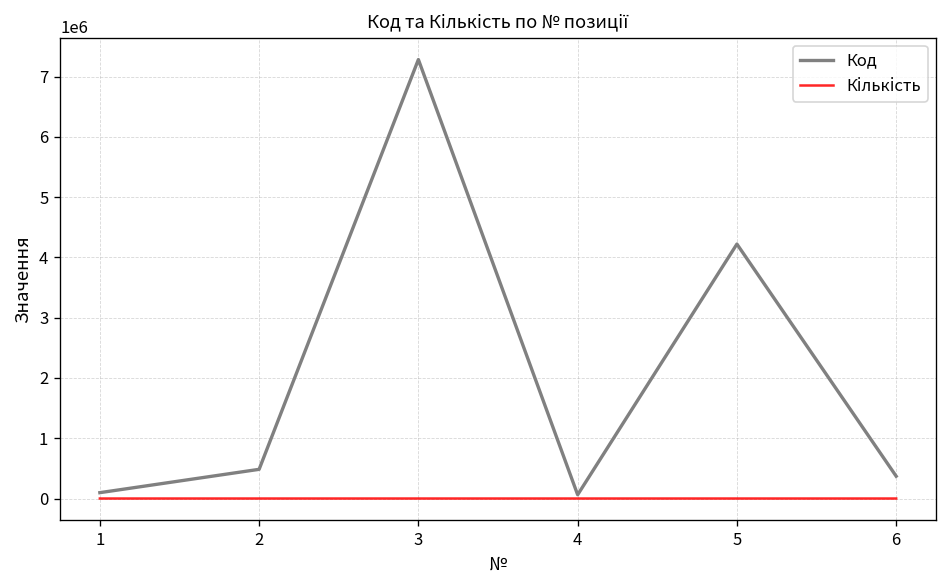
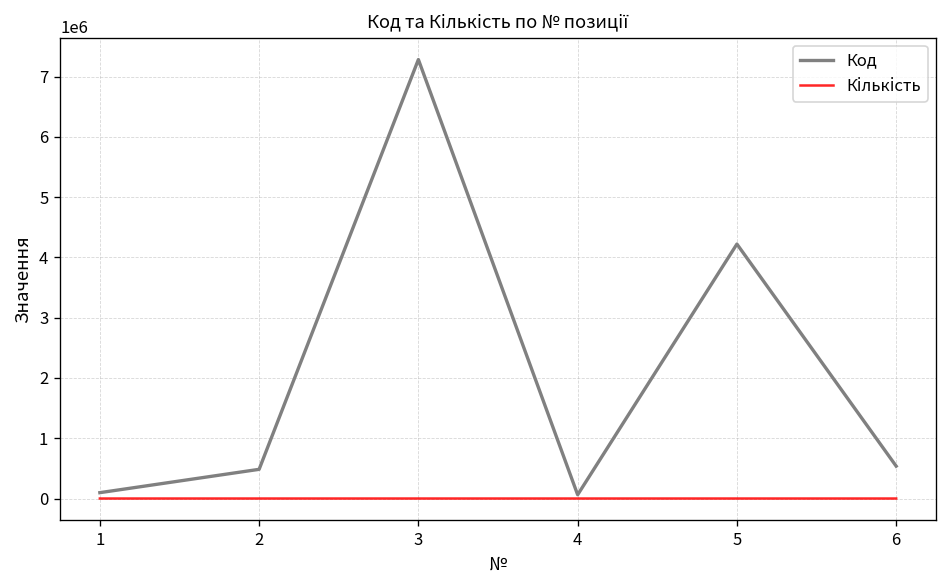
Код, 6: 400000 -> 500000
